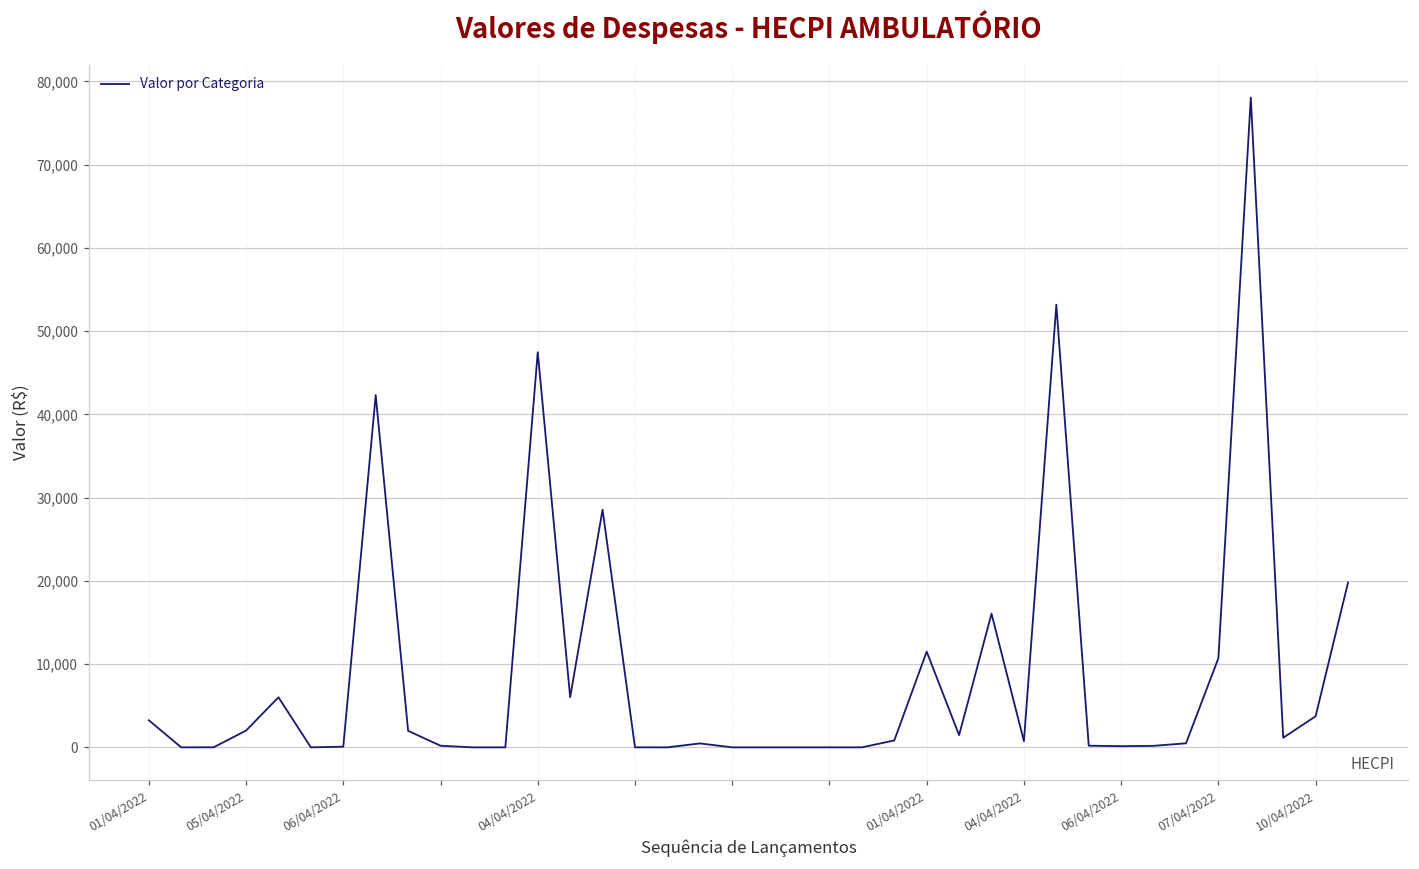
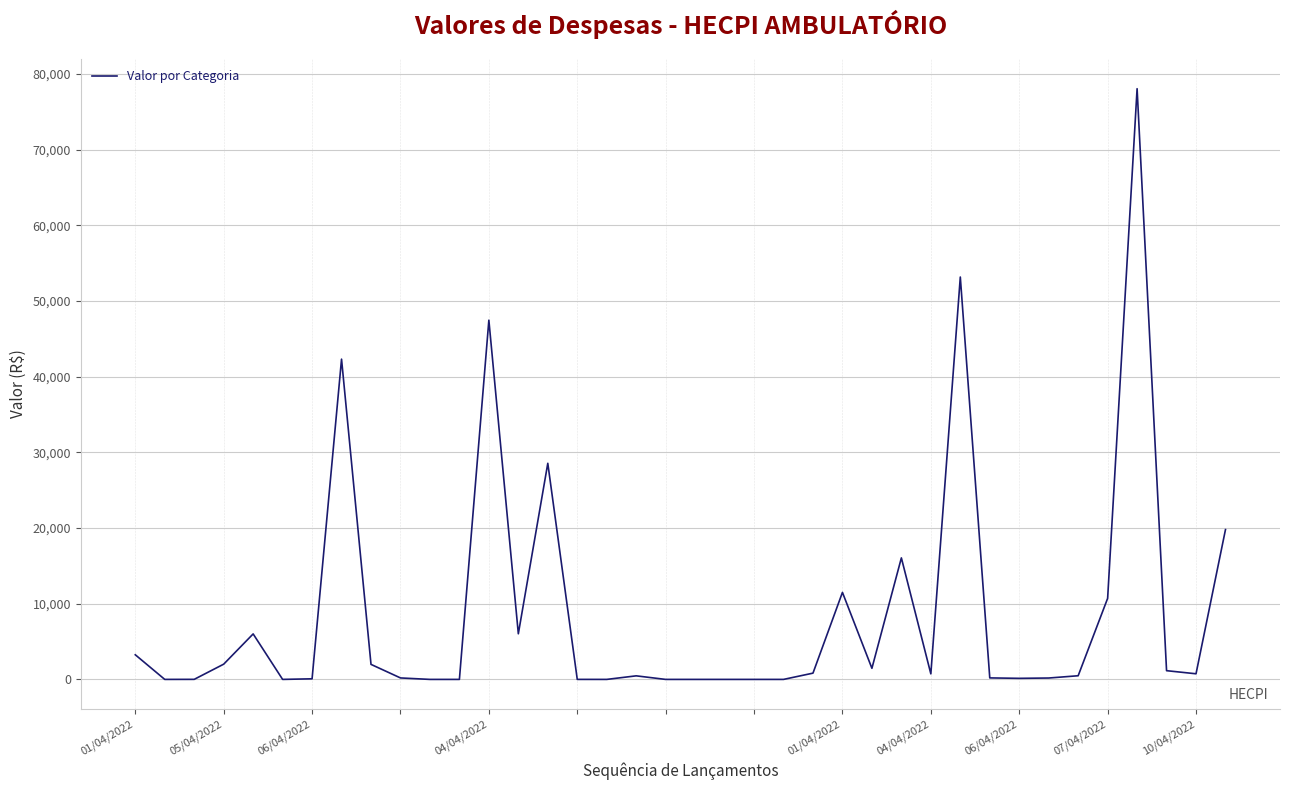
10/04/2022: 4,000 -> 1,000
